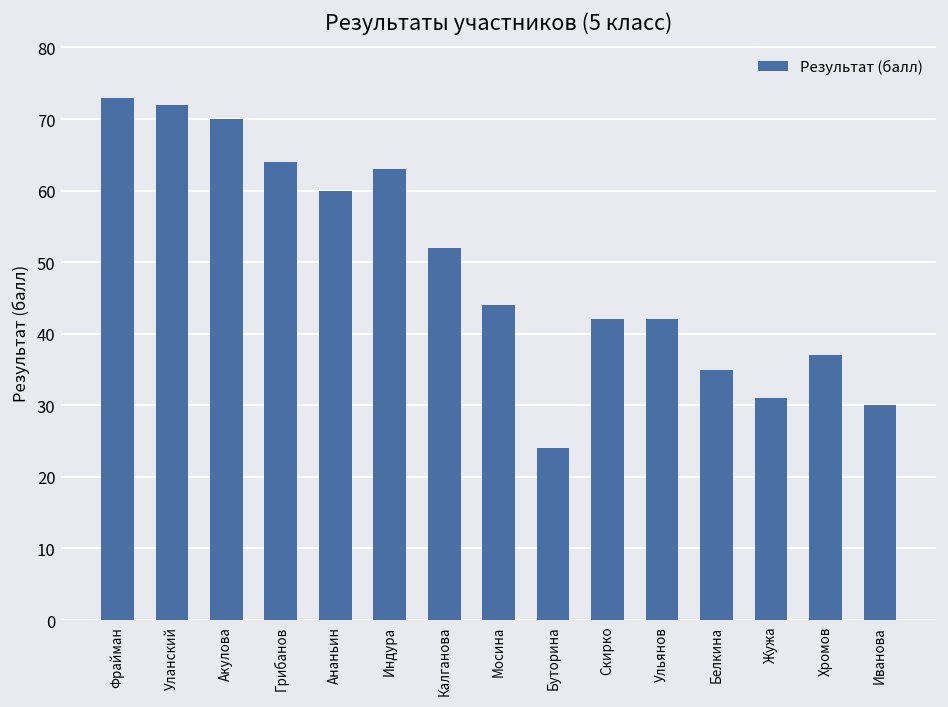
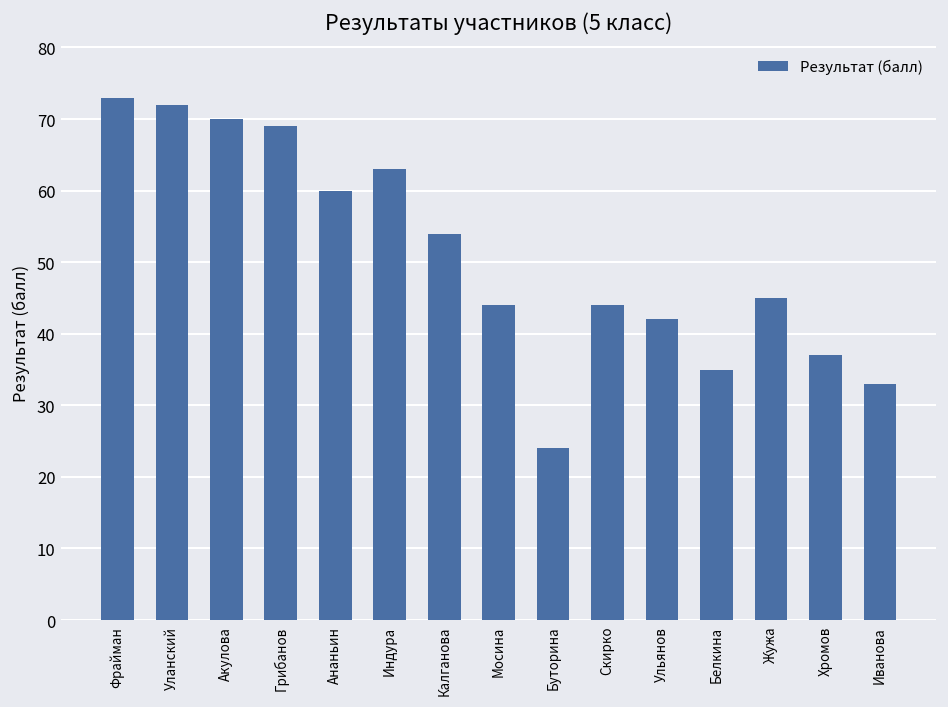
Грибанов: 64 -> 69
Калганова: 52 -> 54
Скирко: 42 -> 44
Жужа: 31 -> 45
Иванова: 30 -> 33
